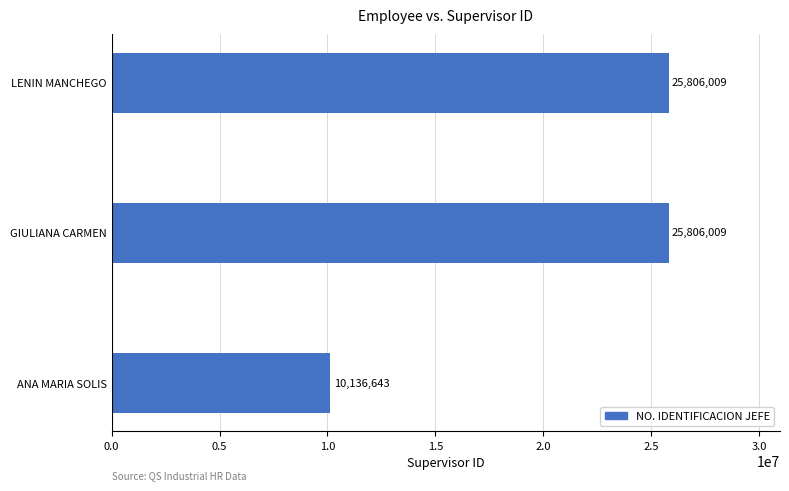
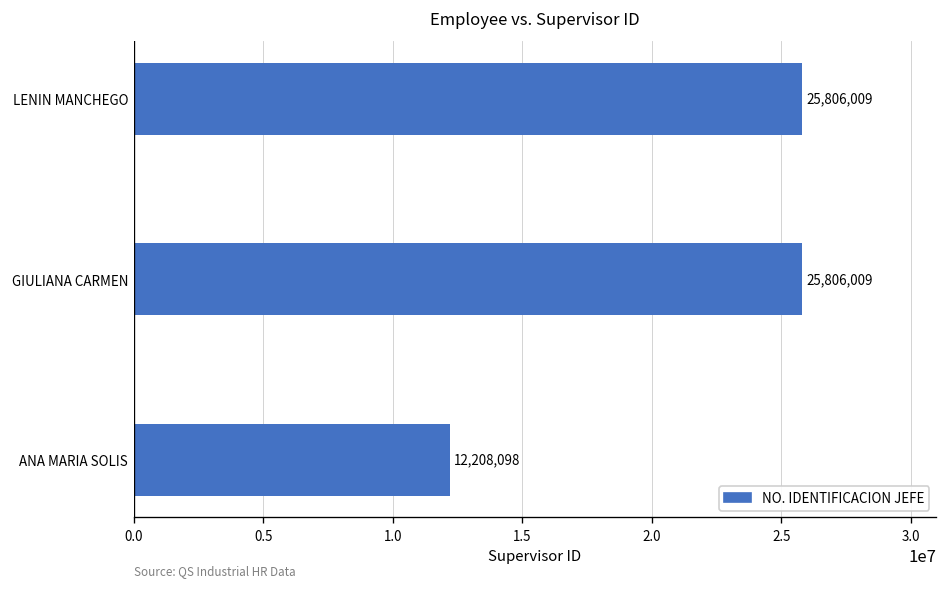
ANA MARIA SOLIS: 10,136,643 -> 12,208,098
